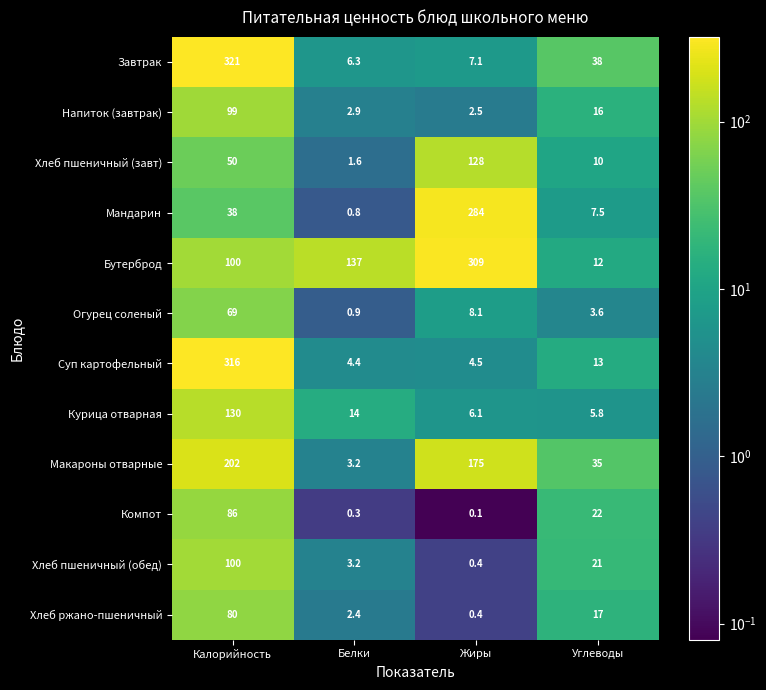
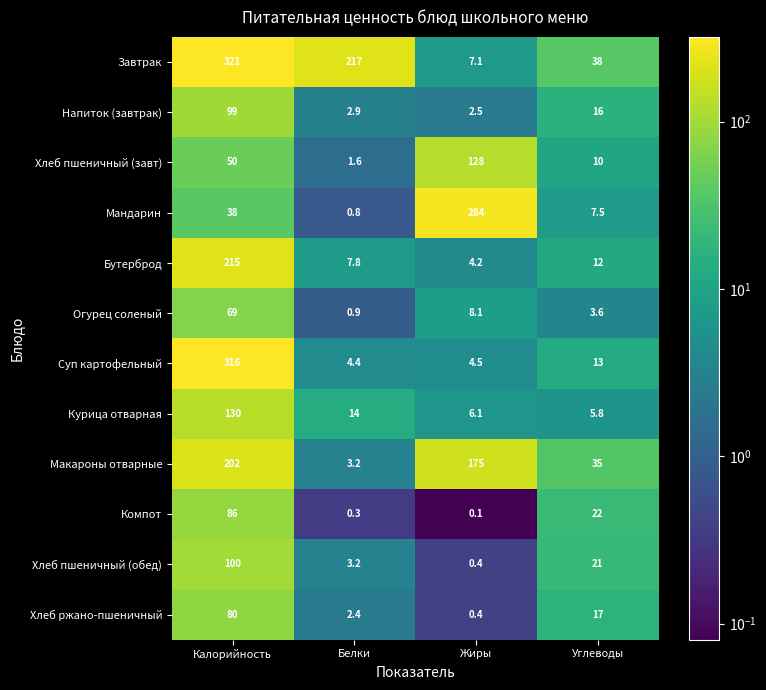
Завтрак, Белки: 6.3 -> 217
Бутерброд, Калорийность: 100 -> 215
Бутерброд, Белки: 137 -> 7.8
Бутерброд, Жиры: 309 -> 4.2
